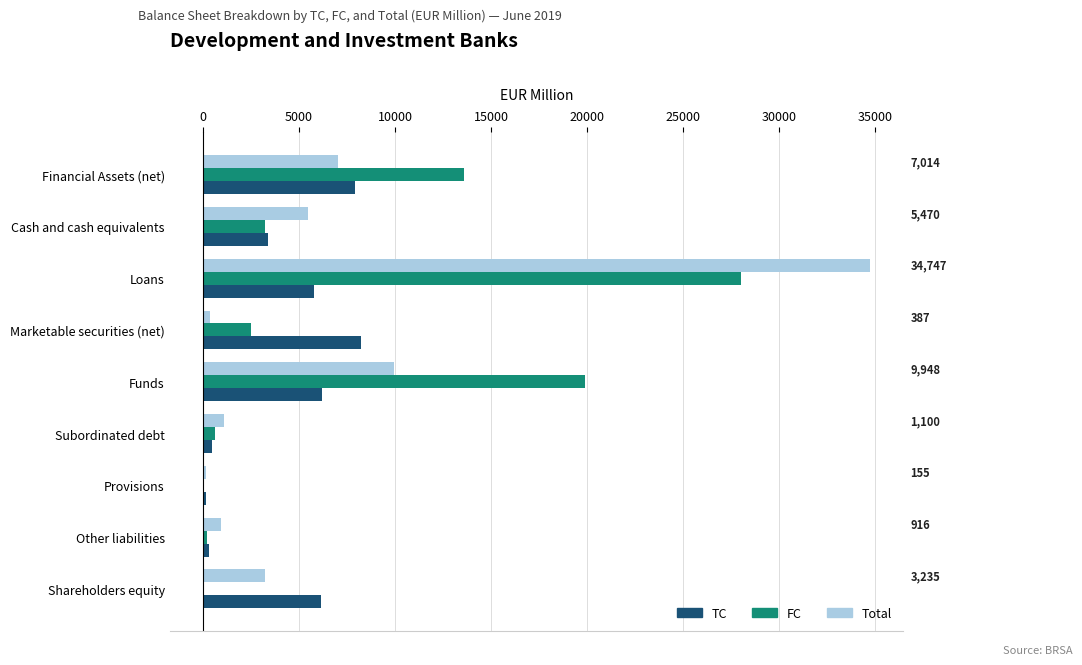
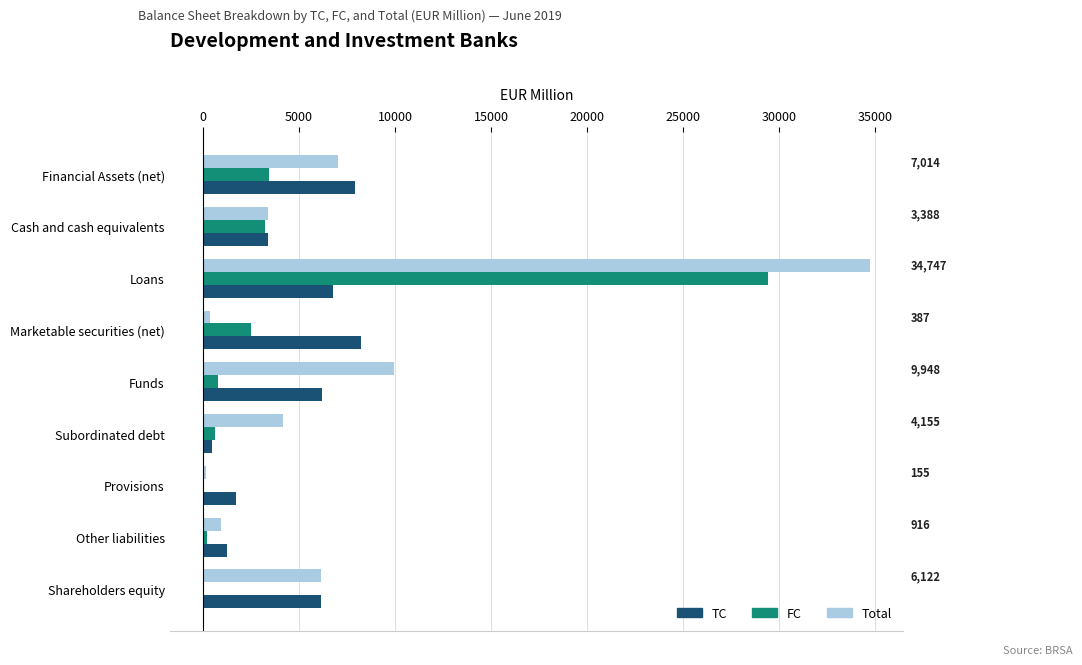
FC, Financial Assets (net): 13600 -> 3400
Total, Cash and cash equivalents: 5,470 -> 3,388
FC, Loans: 28000 -> 29400
TC, Loans: 5800 -> 6700
FC, Funds: 19900 -> 800
Total, Subordinated debt: 1,100 -> 4,155
TC, Provisions: 200 -> 1700
TC, Other liabilities: 300 -> 1300
Total, Shareholders equity: 3,235 -> 6,122
